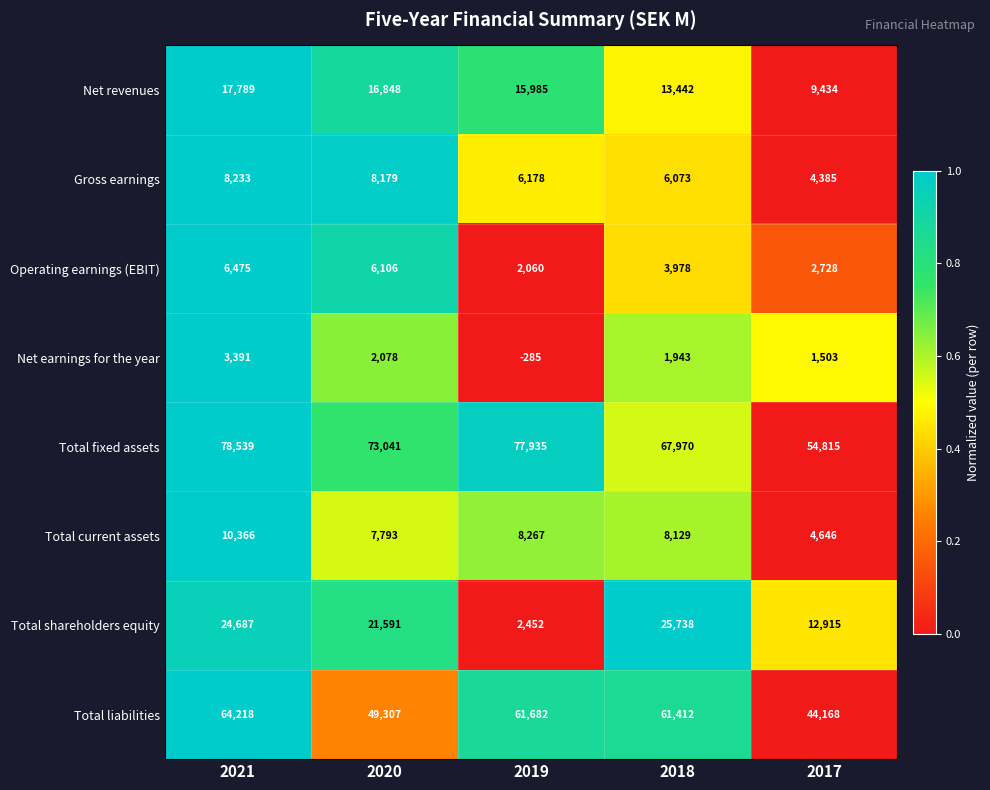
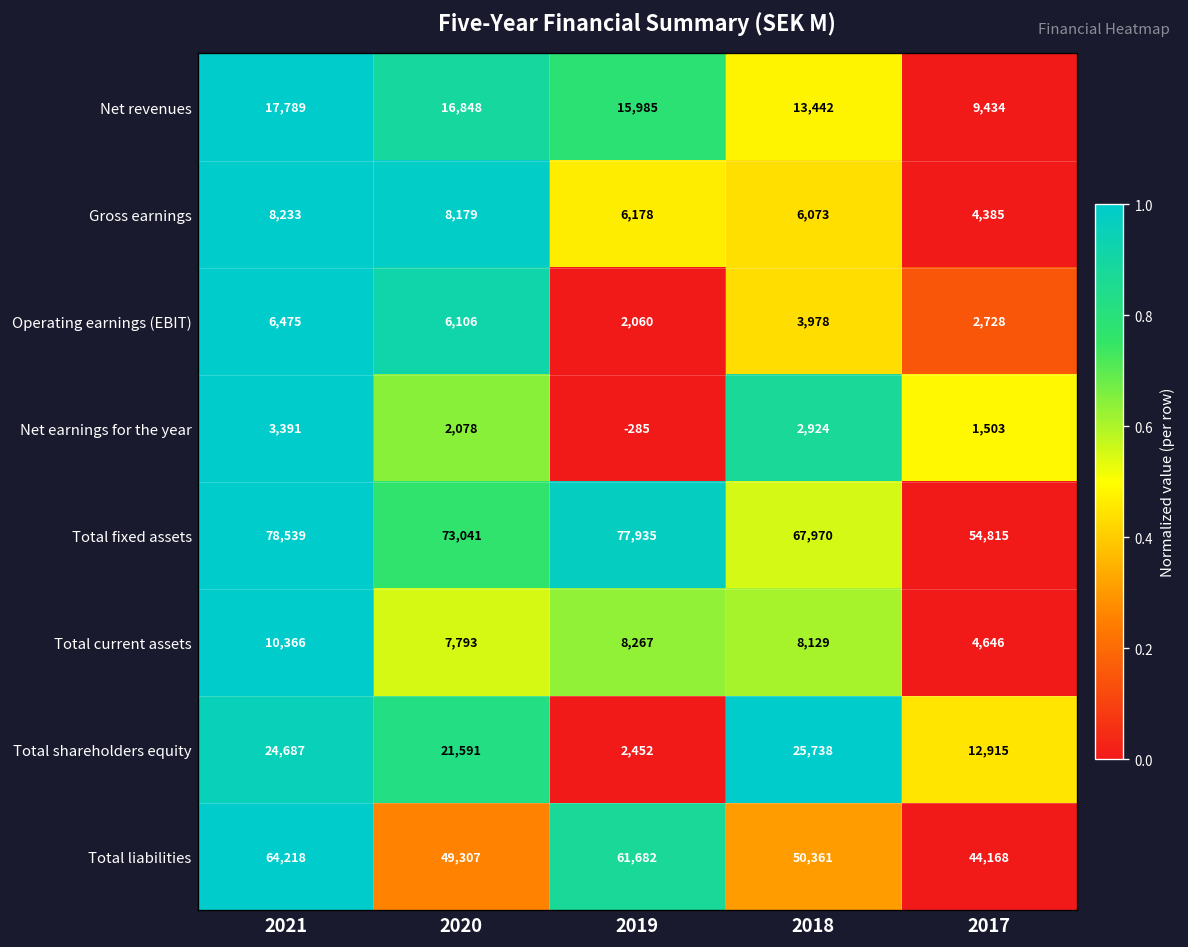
Net earnings for the year, 2018: 1,943 -> 2,924
Total liabilities, 2018: 61,412 -> 50,361
